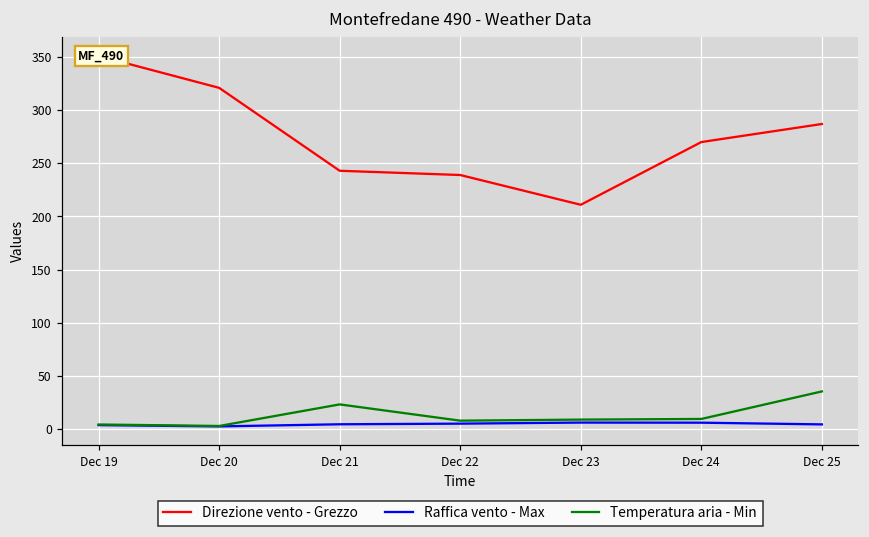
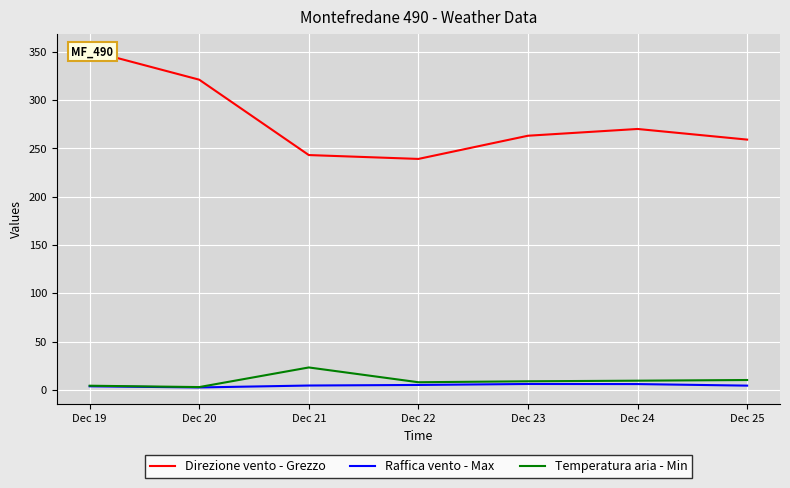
Direzione vento - Grezzo, Dec 23: 210 -> 260
Direzione vento - Grezzo, Dec 25: 290 -> 260
Temperatura aria - Min, Dec 25: 40 -> 10
